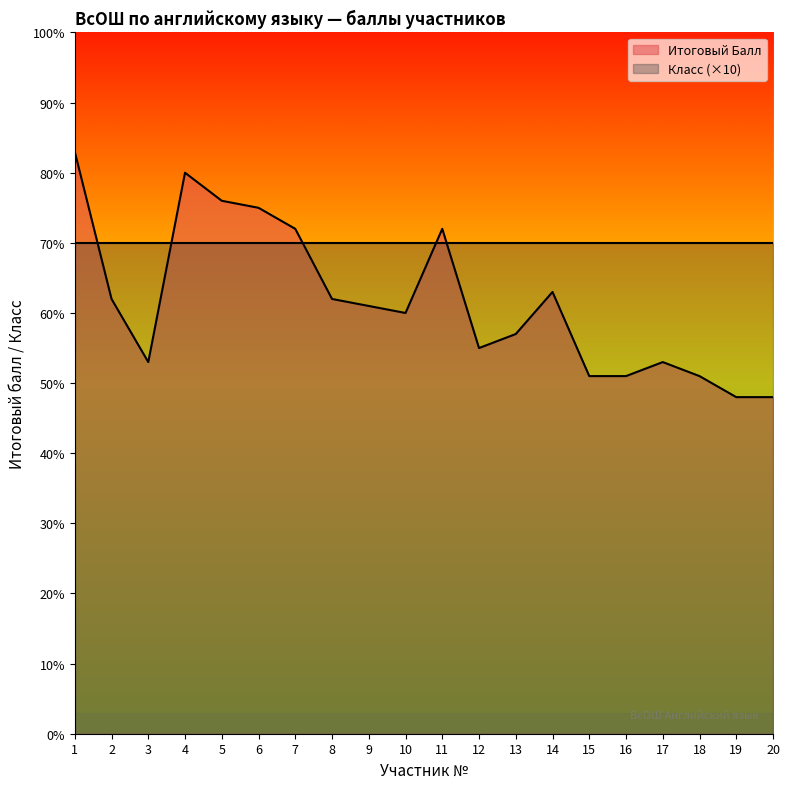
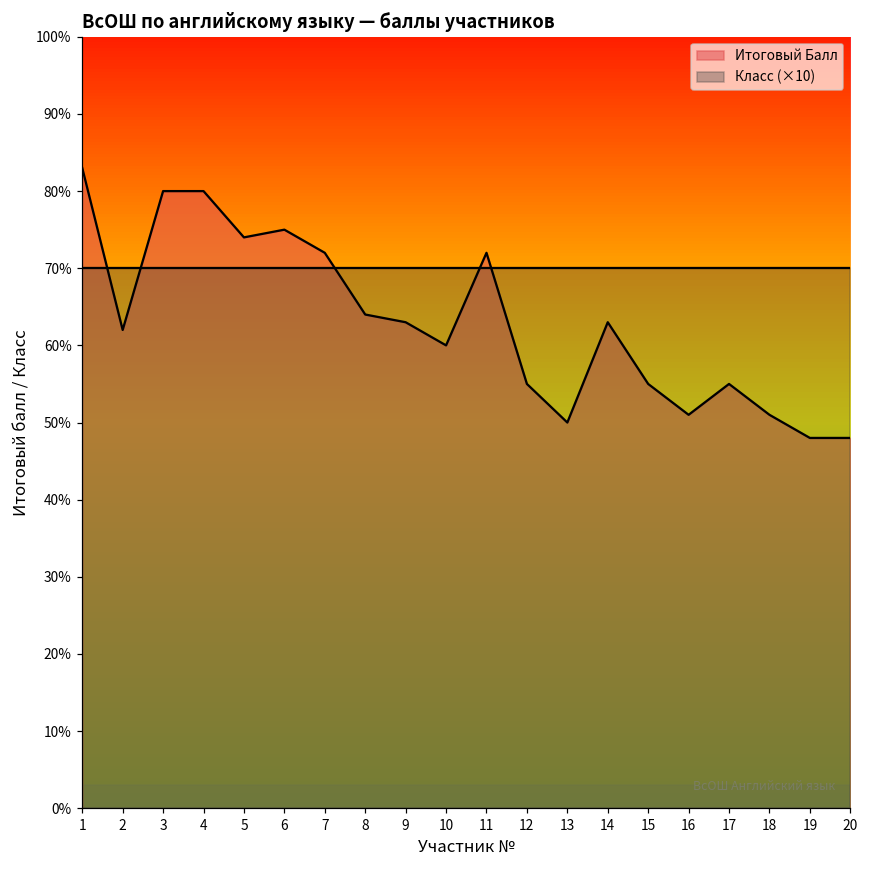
Итоговый Балл, 3: 53% -> 80%
Итоговый Балл, 5: 76% -> 74%
Итоговый Балл, 8: 62% -> 64%
Итоговый Балл, 9: 61% -> 63%
Итоговый Балл, 13: 57% -> 50%
Итоговый Балл, 15: 51% -> 55%
Итоговый Балл, 17: 53% -> 55%
